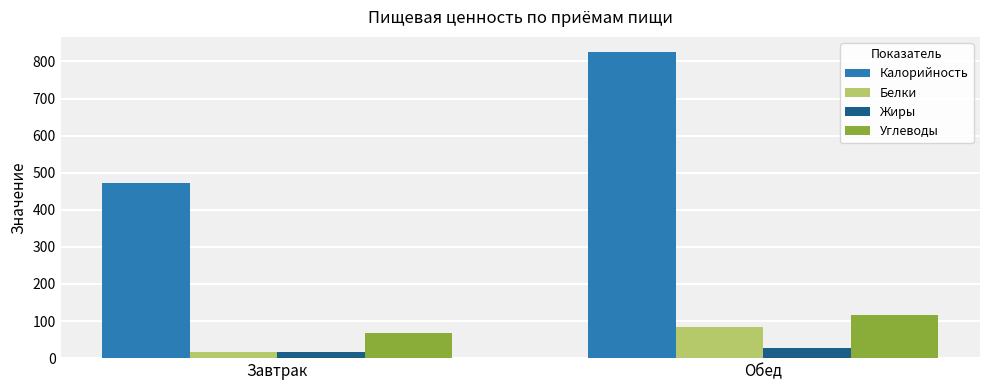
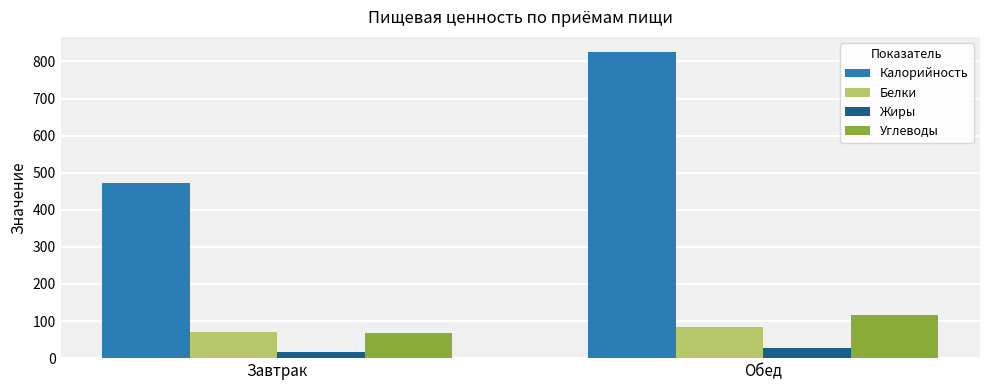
Белки, Завтрак: 20 -> 70
